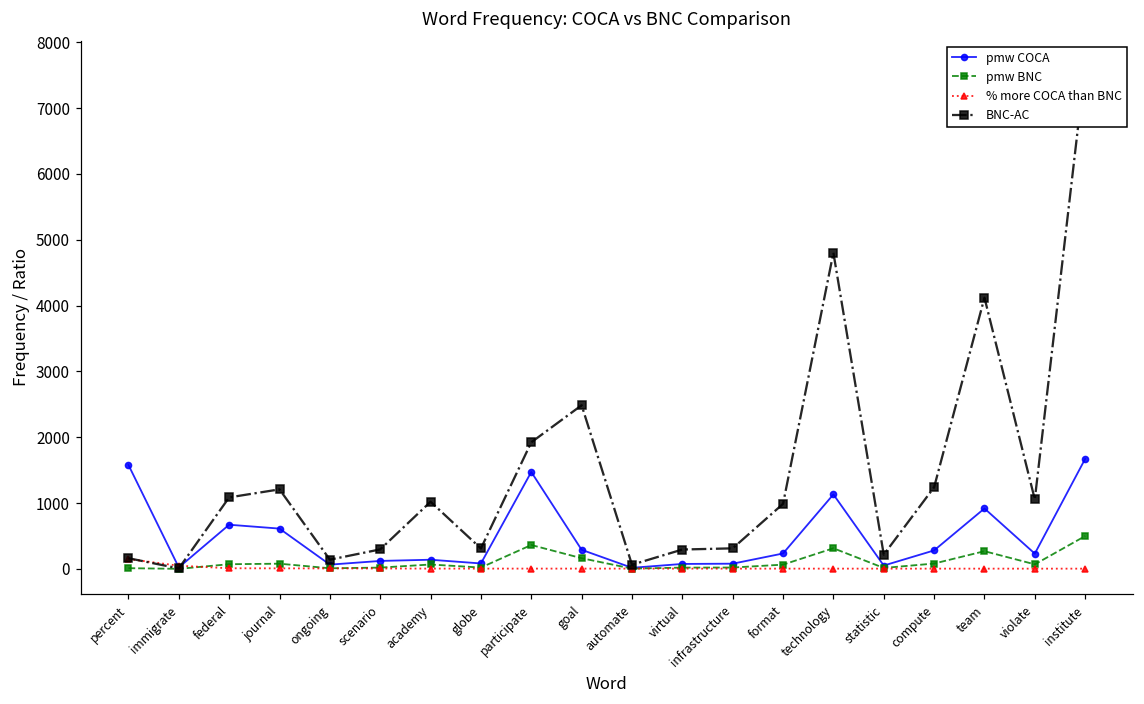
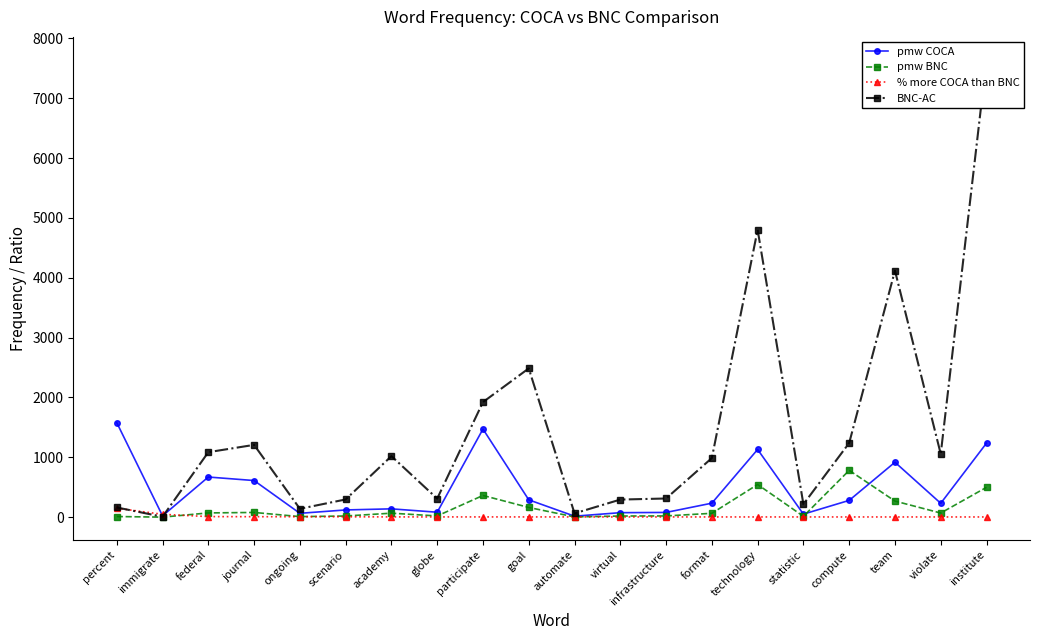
pmw BNC, technology: 300 -> 500
pmw BNC, compute: 100 -> 800
pmw COCA, institute: 1700 -> 1200
